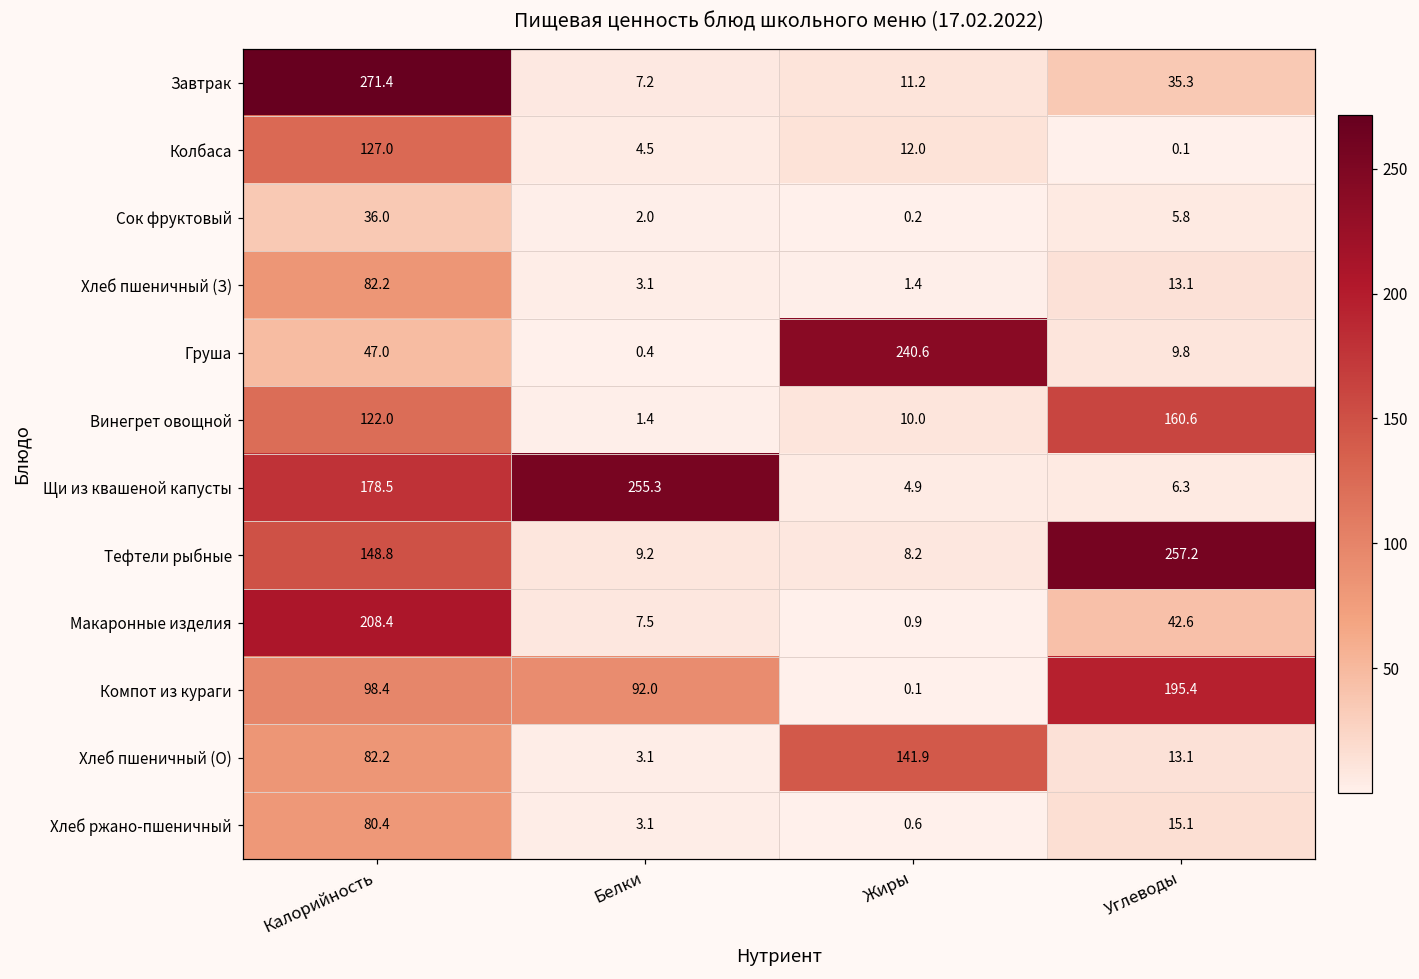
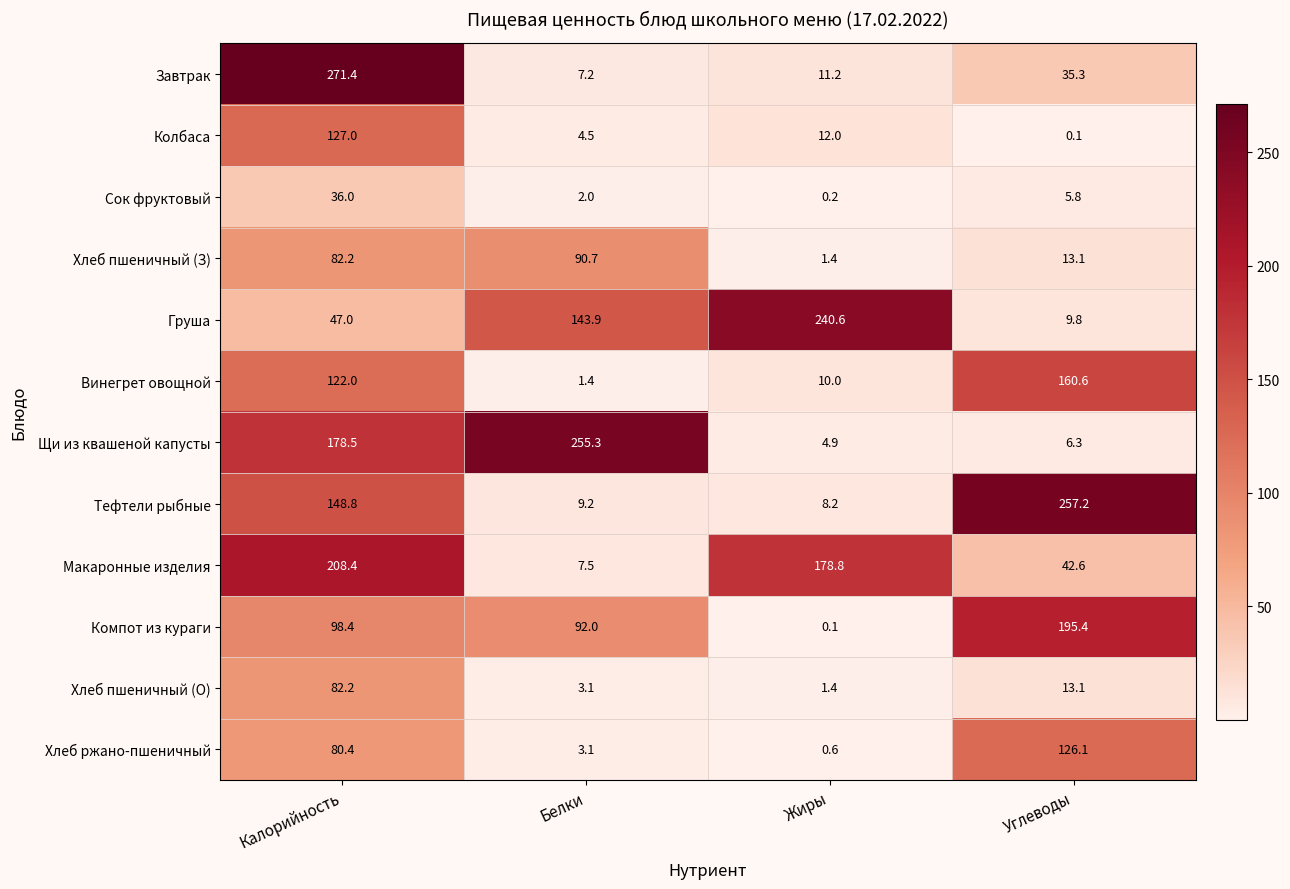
Хлеб пшеничный (З), Белки: 3.1 -> 90.7
Груша, Белки: 0.4 -> 143.9
Макаронные изделия, Жиры: 0.9 -> 178.8
Хлеб пшеничный (О), Жиры: 141.9 -> 1.4
Хлеб ржано-пшеничный, Углеводы: 15.1 -> 126.1
